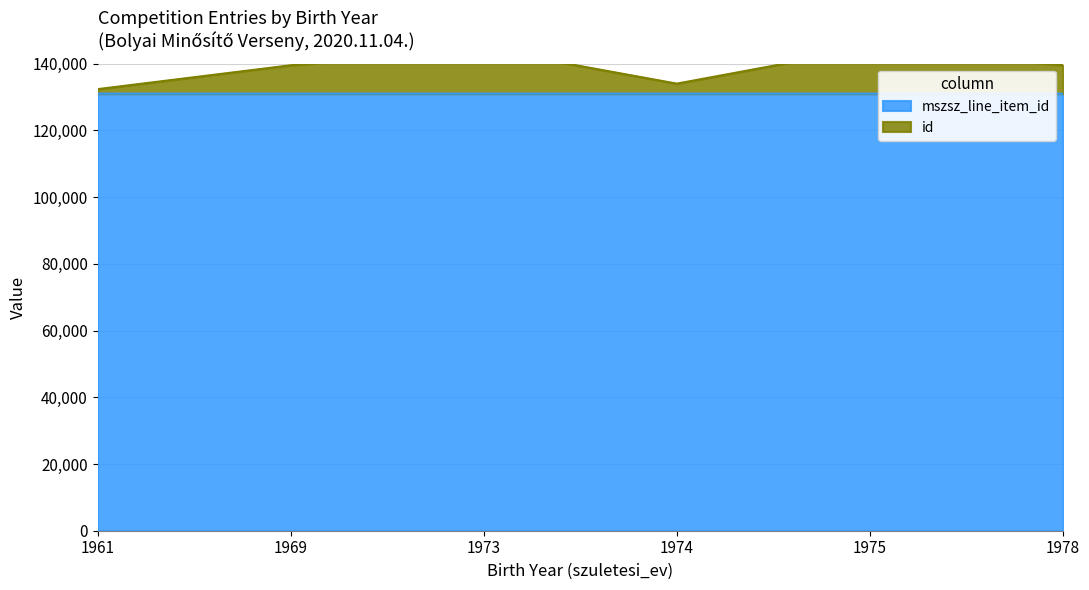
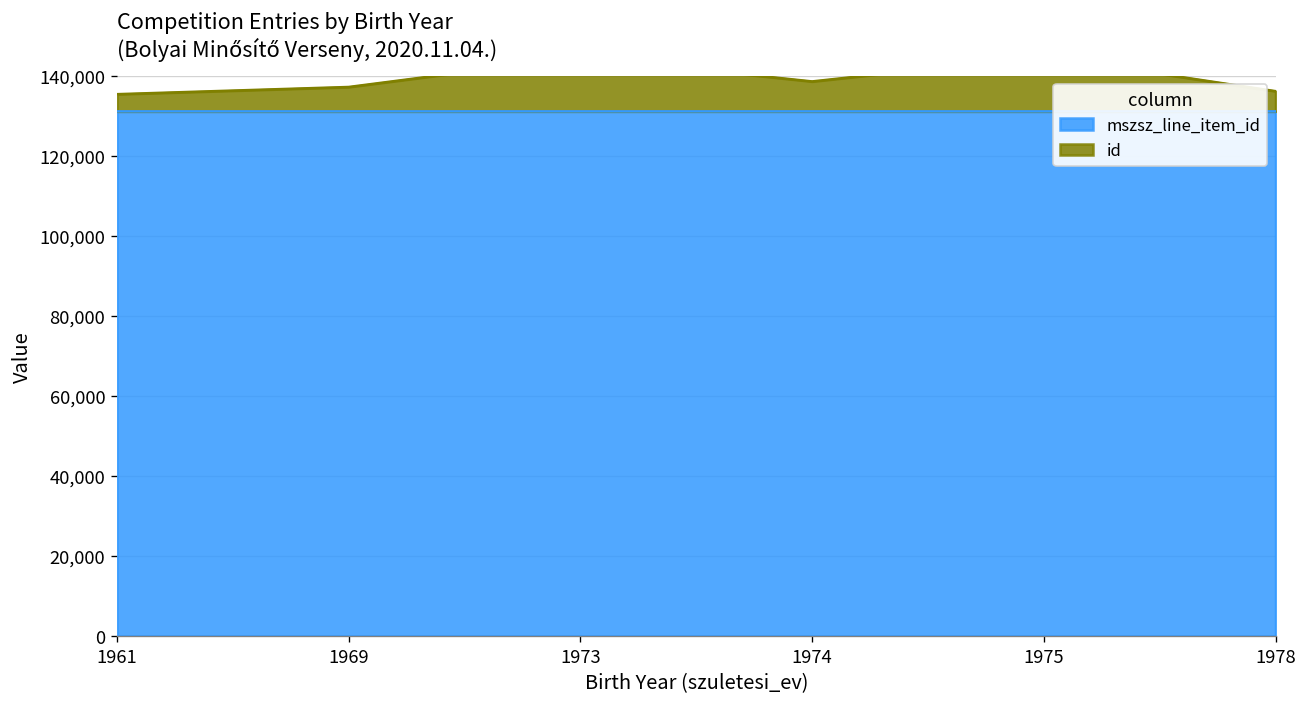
id, 1961: 1,000 -> 4,000
id, 1969: 9,000 -> 6,000
id, 1974: 3,000 -> 7,000
id, 1978: 9,000 -> 5,000
